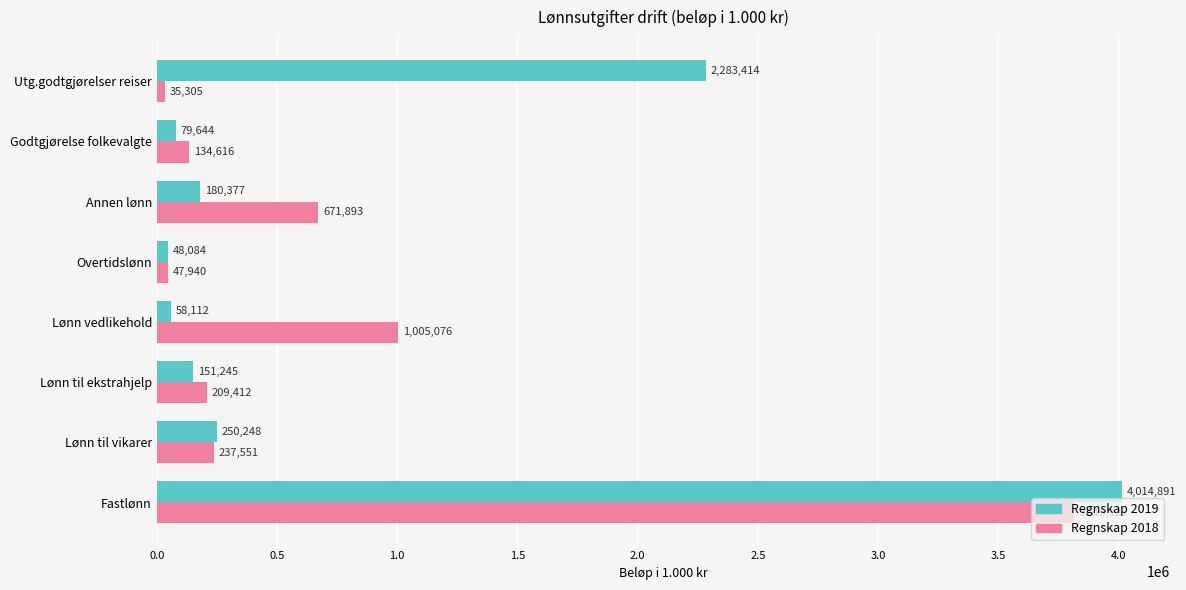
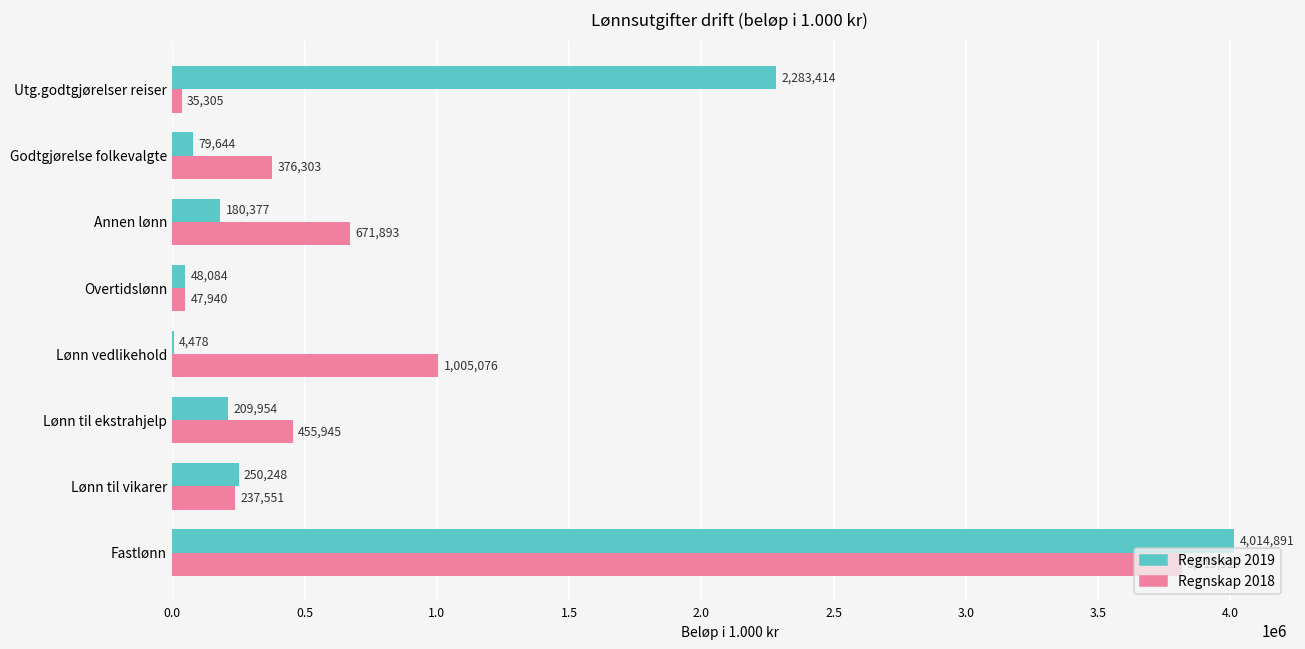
Regnskap 2018, Godtgjørelse folkevalgte: 134,616 -> 376,303
Regnskap 2019, Lønn vedlikehold: 58,112 -> 4,478
Regnskap 2019, Lønn til ekstrahjelp: 151,245 -> 209,954
Regnskap 2018, Lønn til ekstrahjelp: 209,412 -> 455,945
